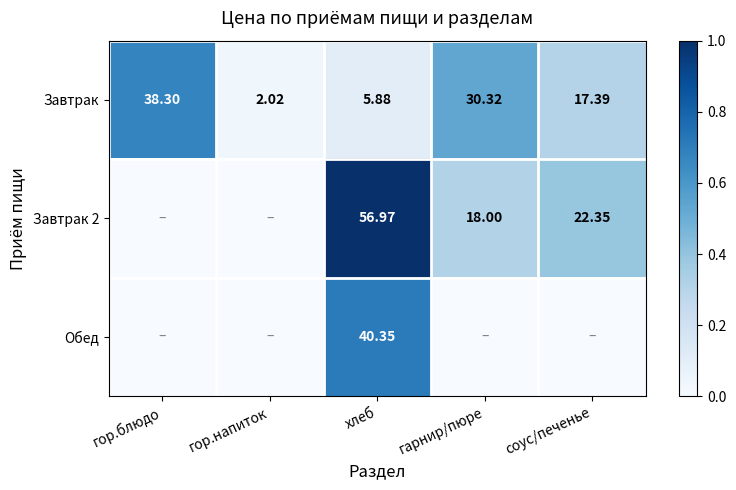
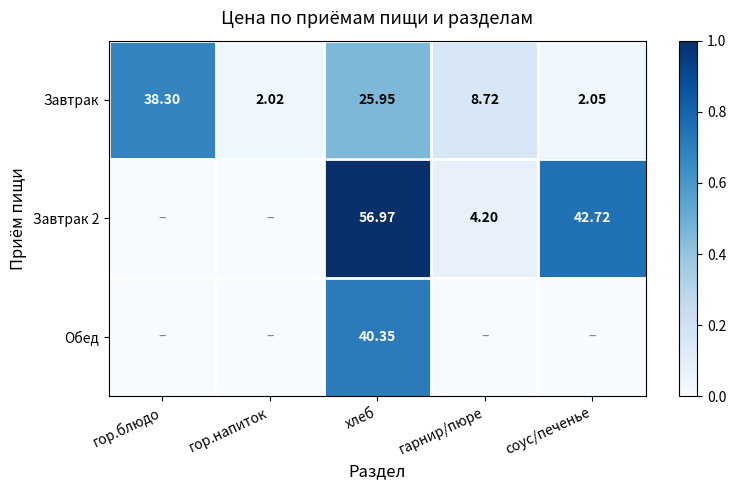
Завтрак, хлеб: 5.88 -> 25.95
Завтрак, гарнир/пюре: 30.32 -> 8.72
Завтрак, соус/печенье: 17.39 -> 2.05
Завтрак 2, гарнир/пюре: 18.00 -> 4.20
Завтрак 2, соус/печенье: 22.35 -> 42.72
